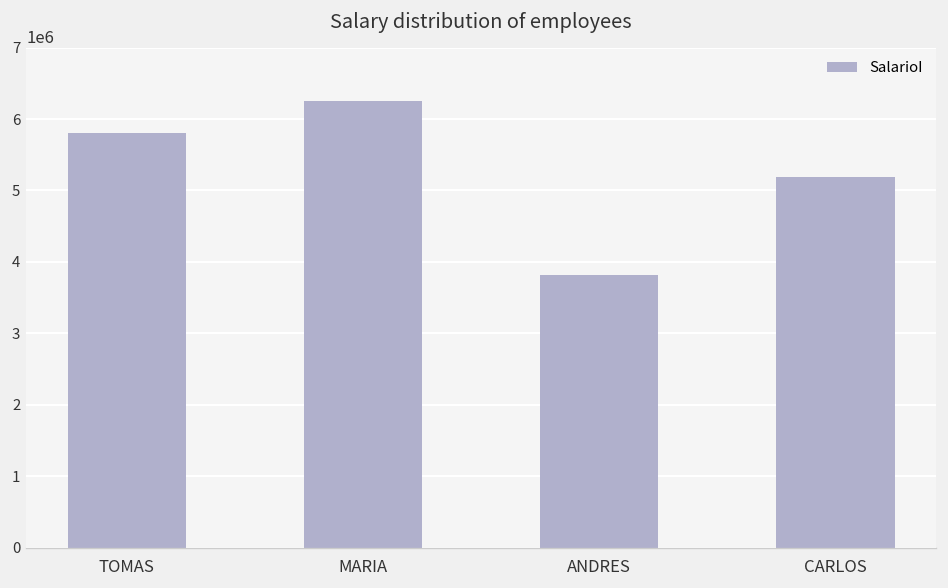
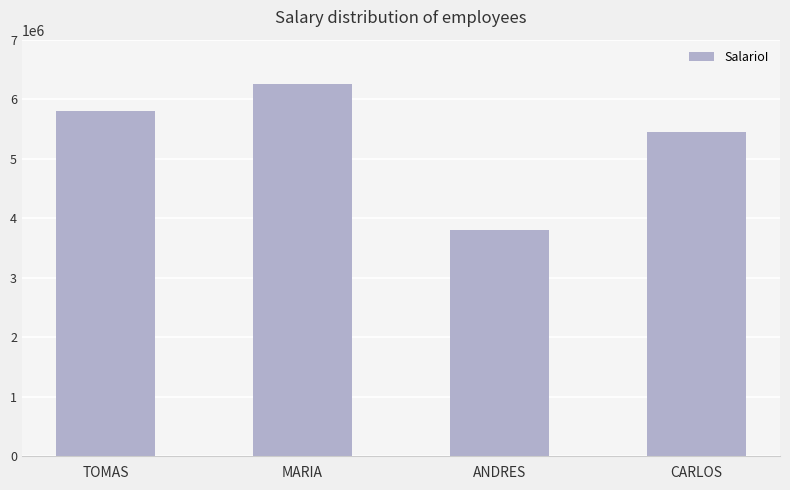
CARLOS: 5200000 -> 5400000
